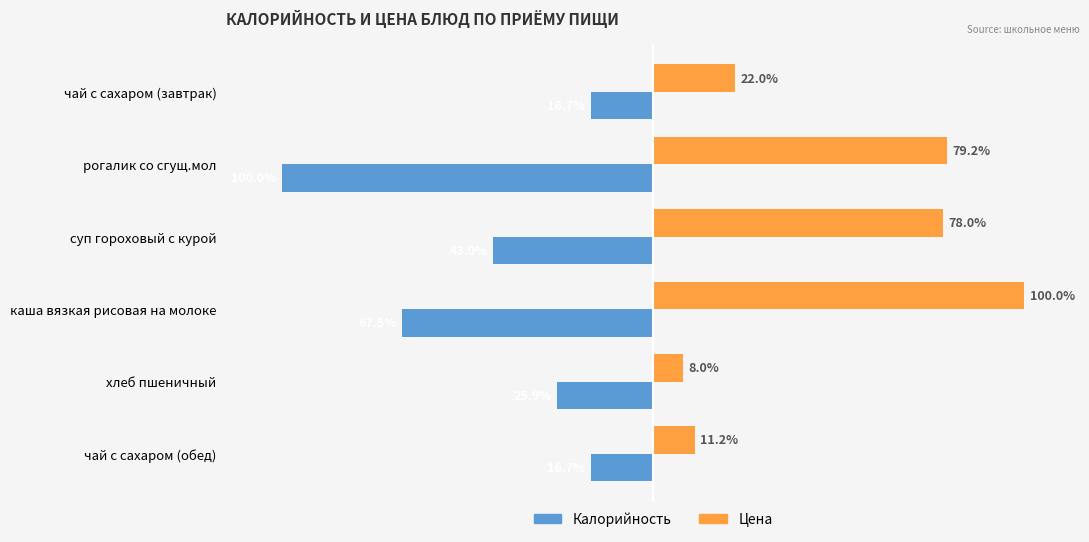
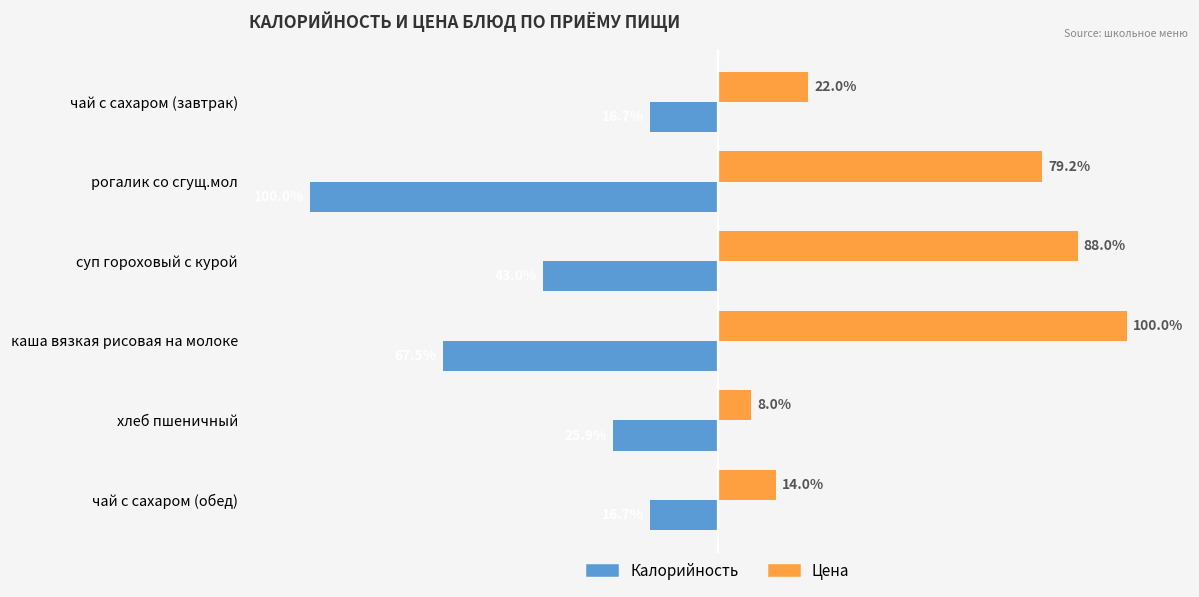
Цена, суп гороховый с курой: 78.0% -> 88.0%
Цена, чай с сахаром (обед): 11.2% -> 14.0%
